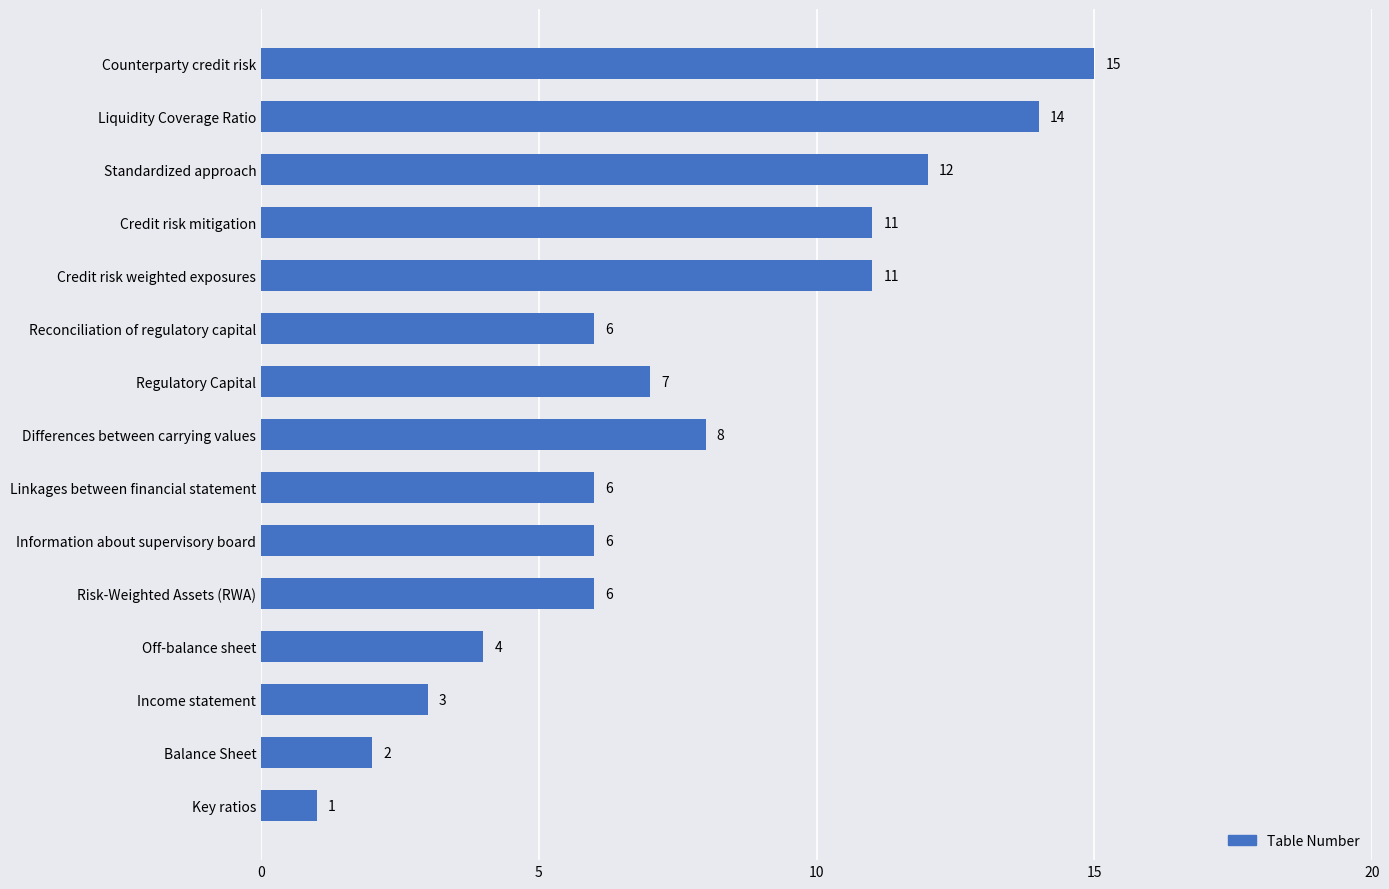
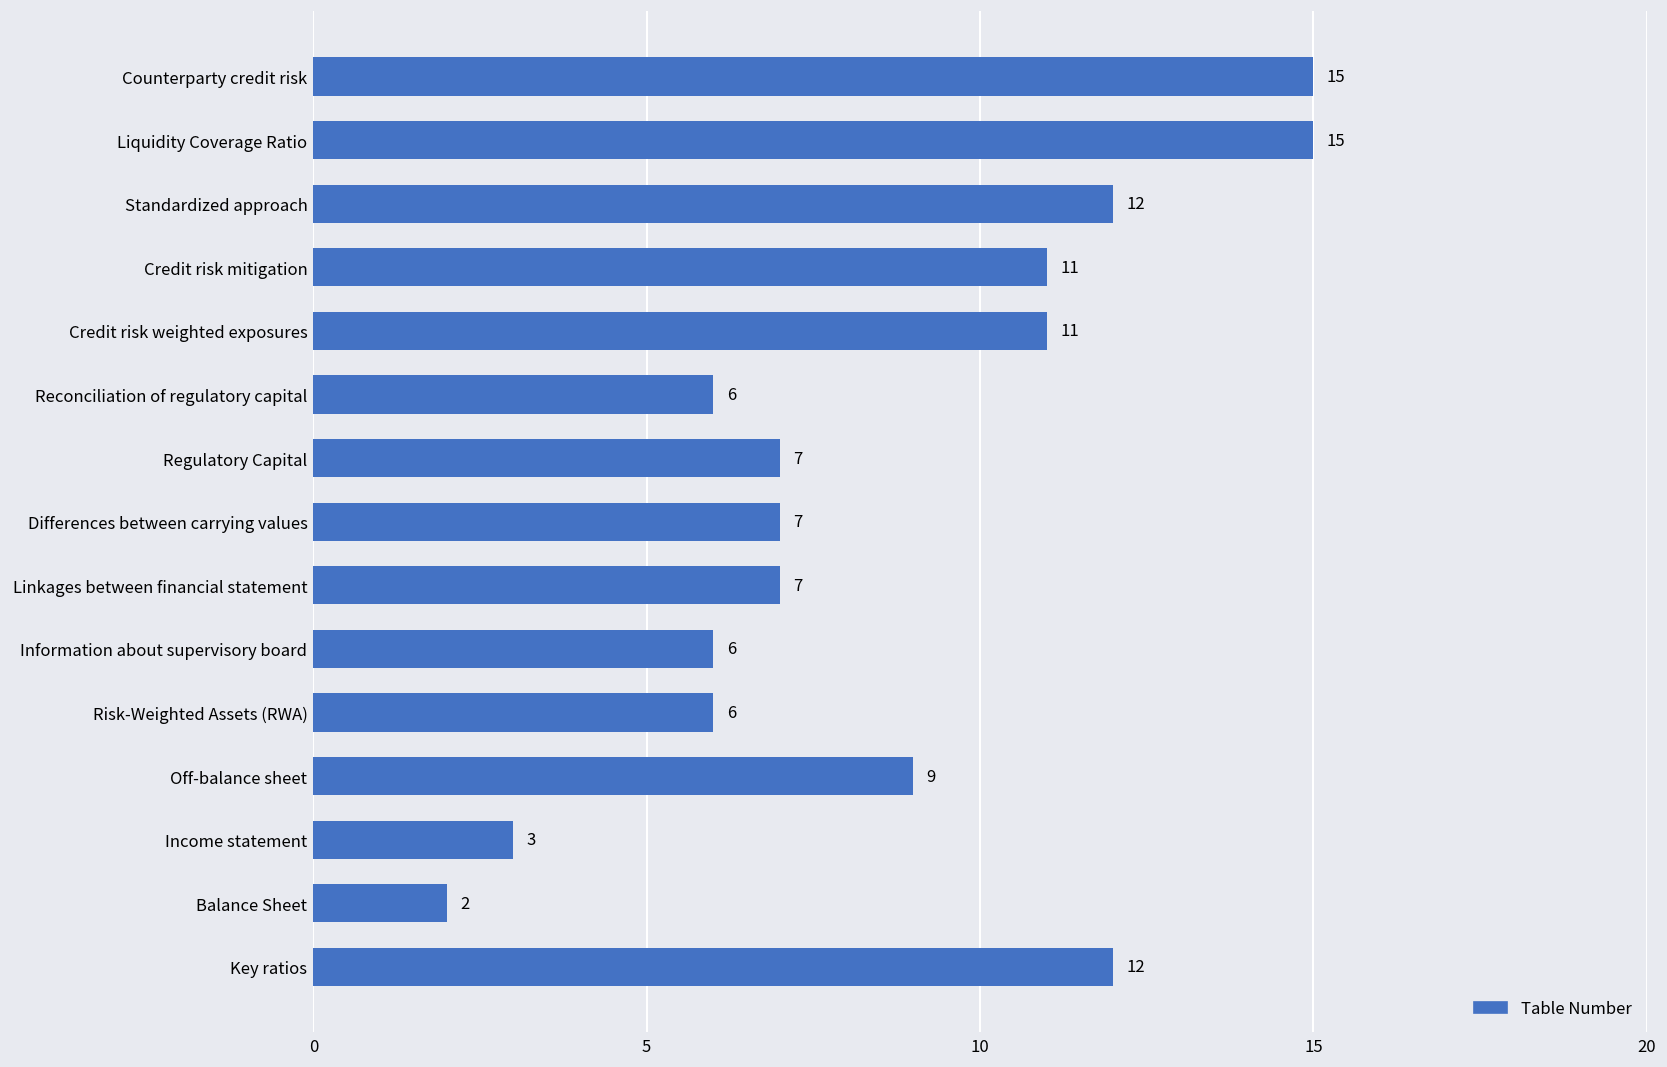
Liquidity Coverage Ratio: 14 -> 15
Differences between carrying values: 8 -> 7
Linkages between financial statement: 6 -> 7
Off-balance sheet: 4 -> 9
Key ratios: 1 -> 12
